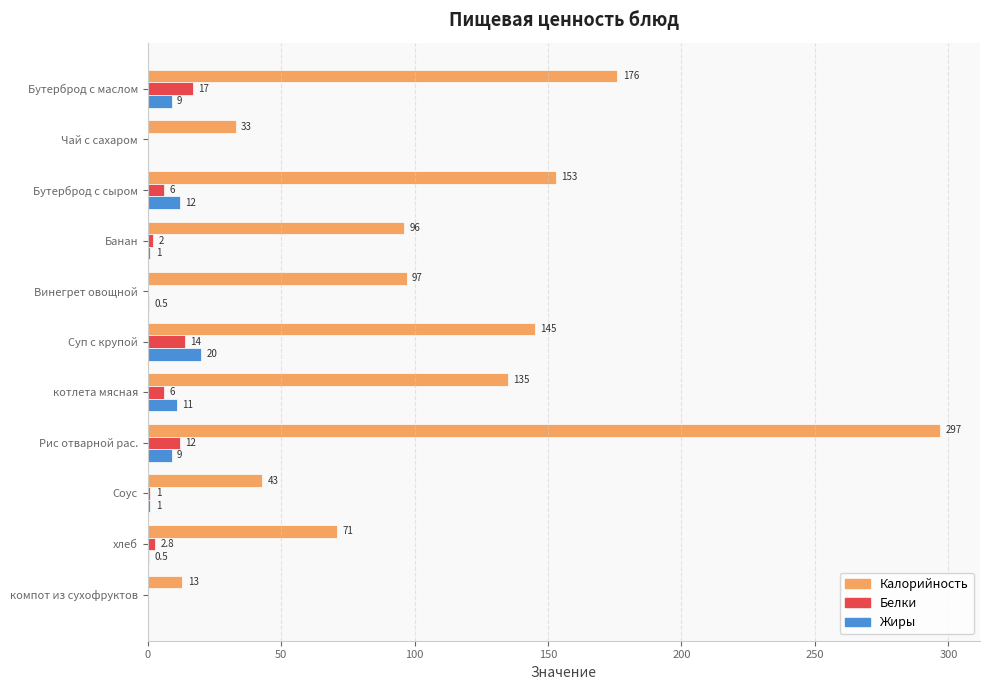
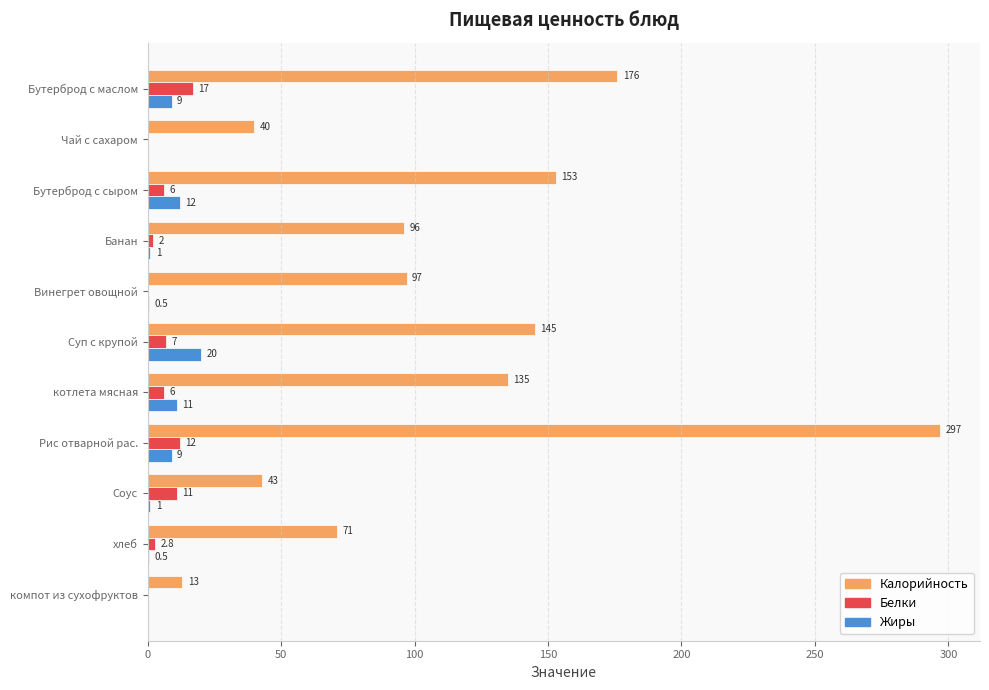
Калорийность, Чай с сахаром: 33 -> 40
Белки, Суп с крупой: 14 -> 7
Белки, Соус: 1 -> 11
